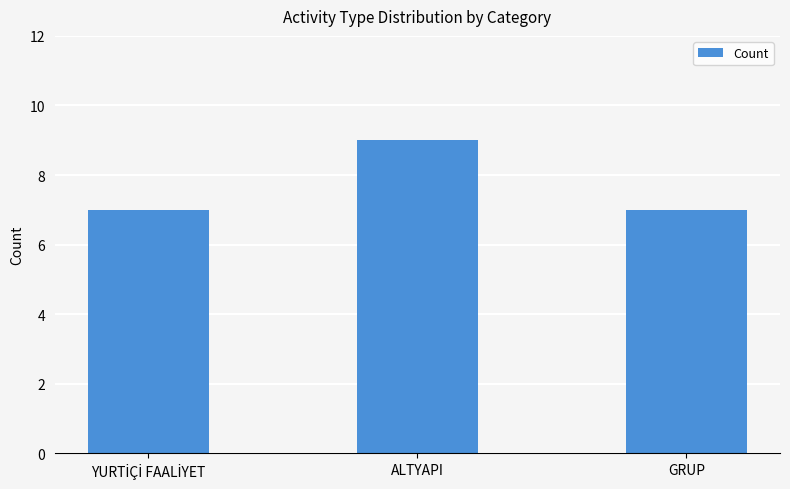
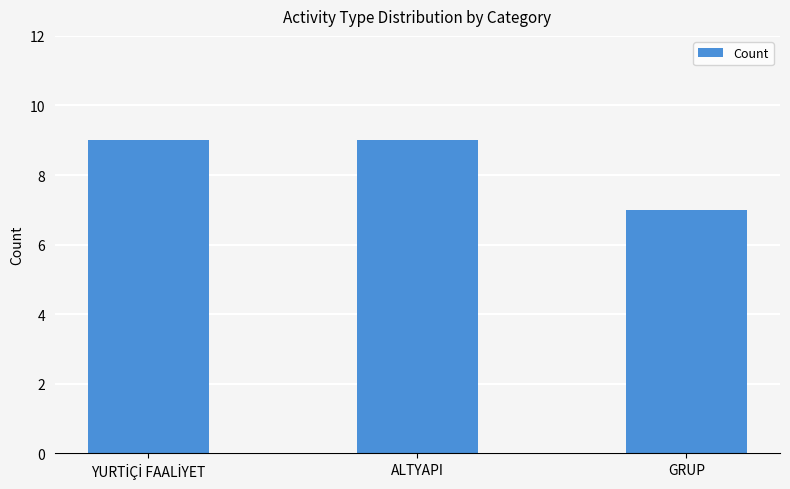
YURTİÇİ FAALİYET: 7 -> 9
